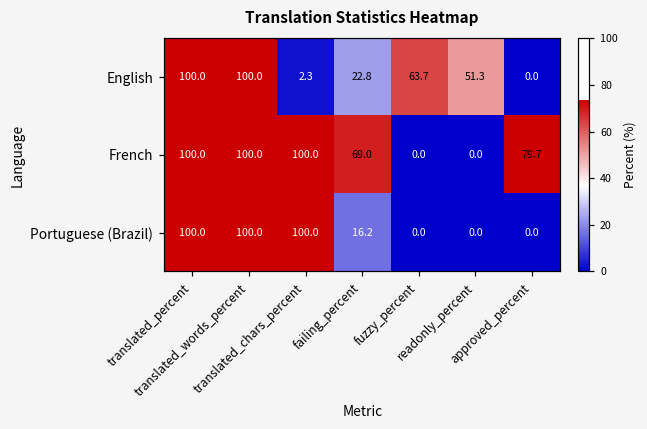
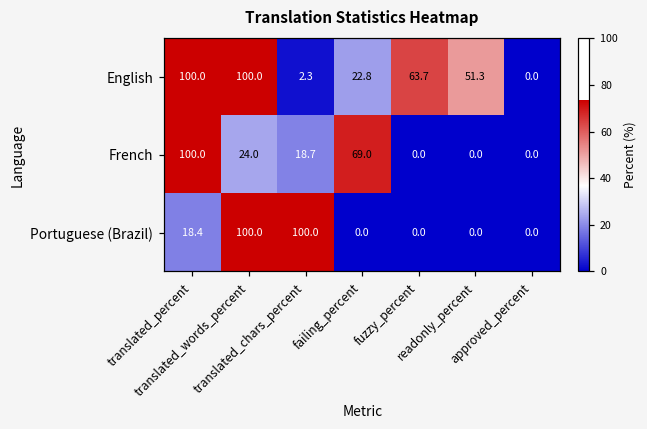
French, translated_words_percent: 100.0 -> 24.0
French, translated_chars_percent: 100.0 -> 18.7
French, approved_percent: 79.7 -> 0.0
Portuguese (Brazil), translated_percent: 100.0 -> 18.4
Portuguese (Brazil), failing_percent: 16.2 -> 0.0
